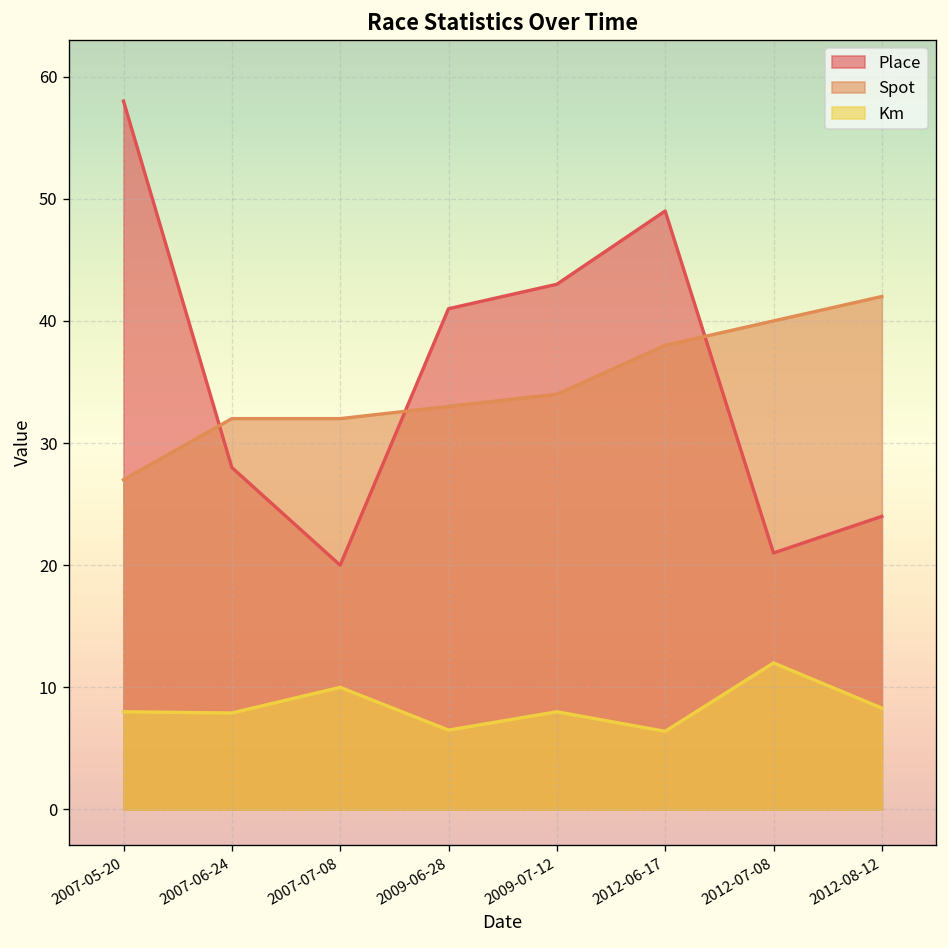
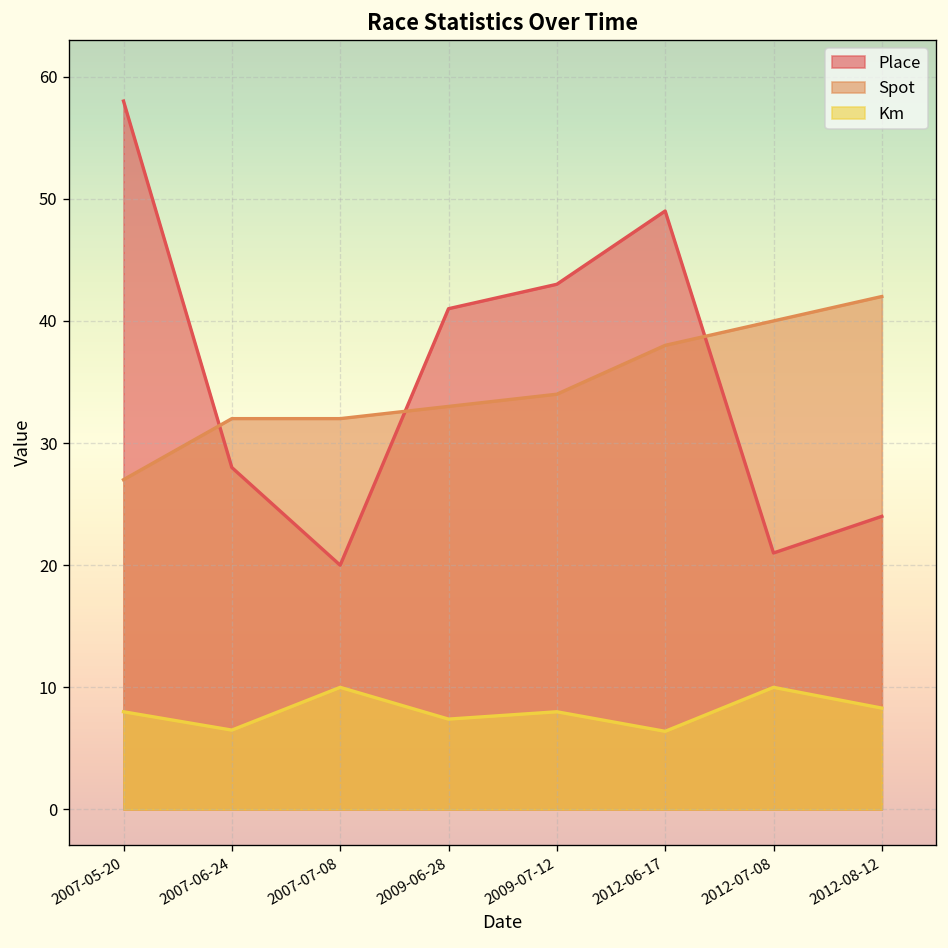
Km, 2007-06-24: 7.9 -> 6.5
Km, 2009-06-28: 6.5 -> 7.4
Km, 2012-07-08: 12 -> 10
